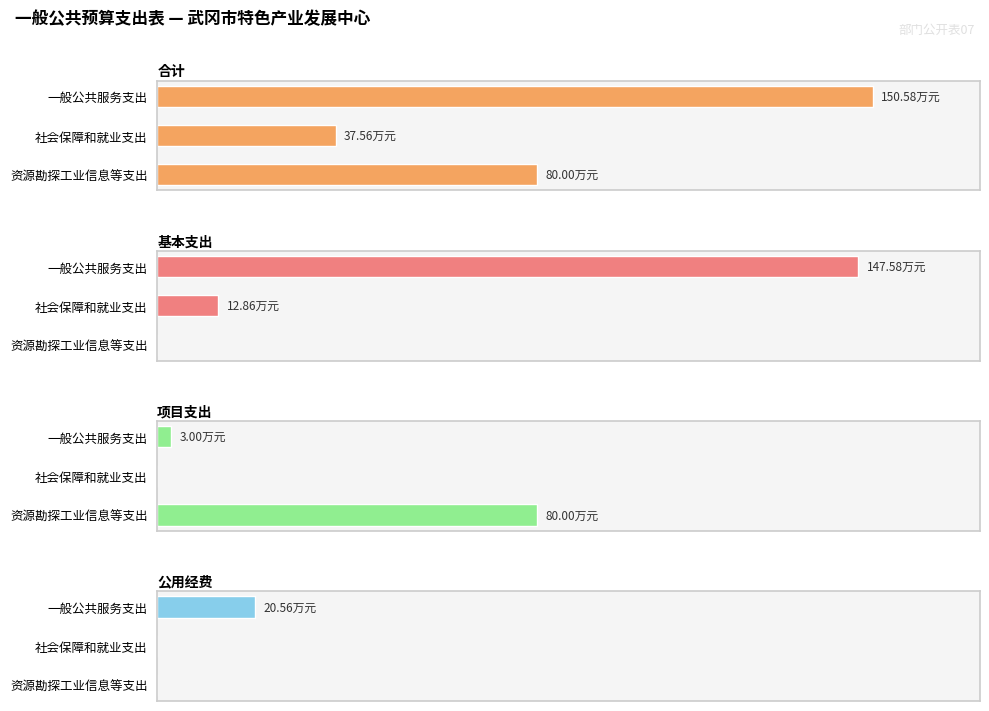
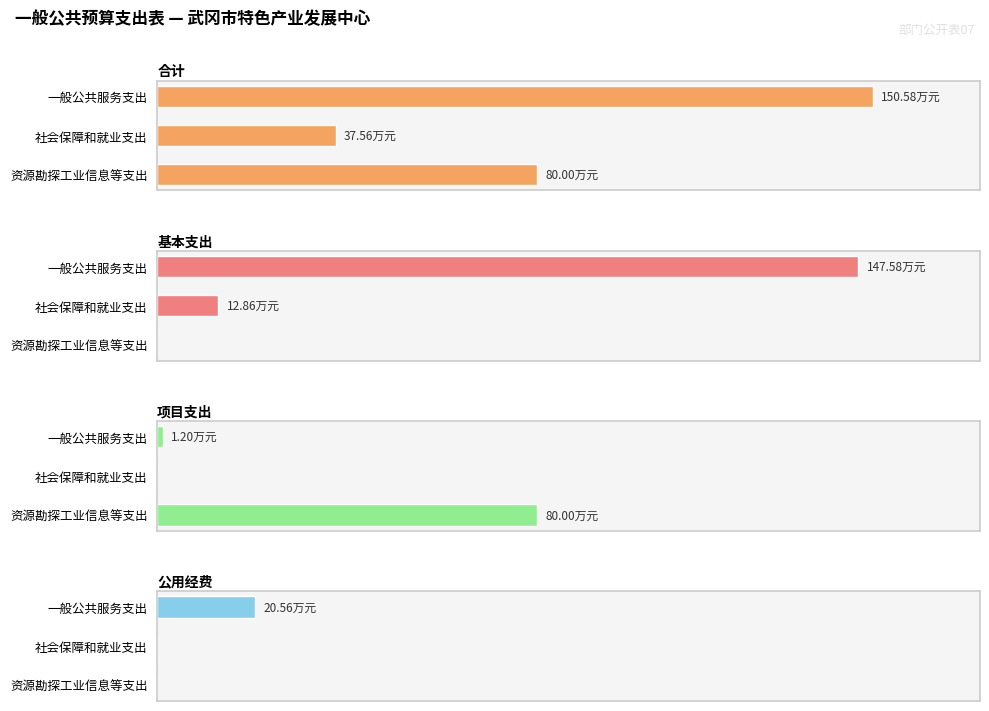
项目支出, 一般公共服务支出: 3.00 -> 1.20
